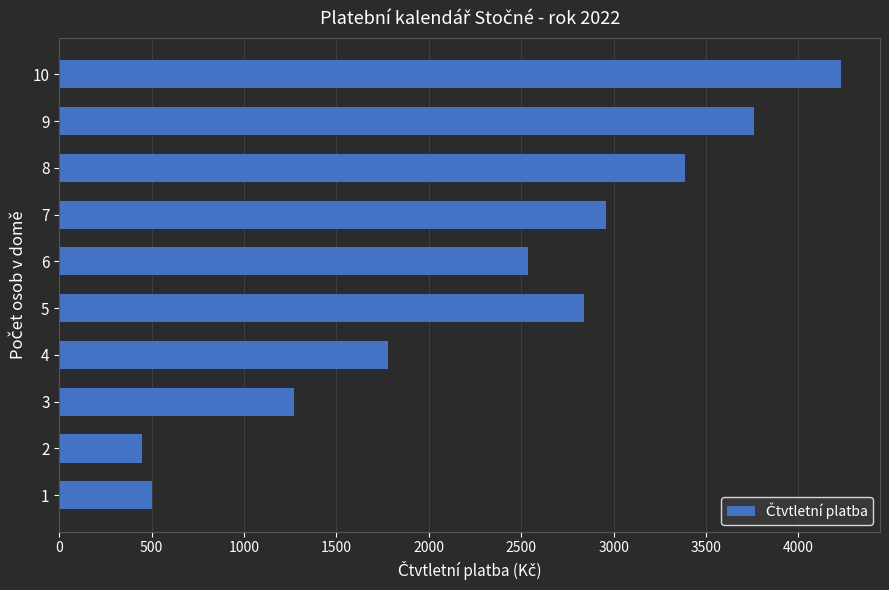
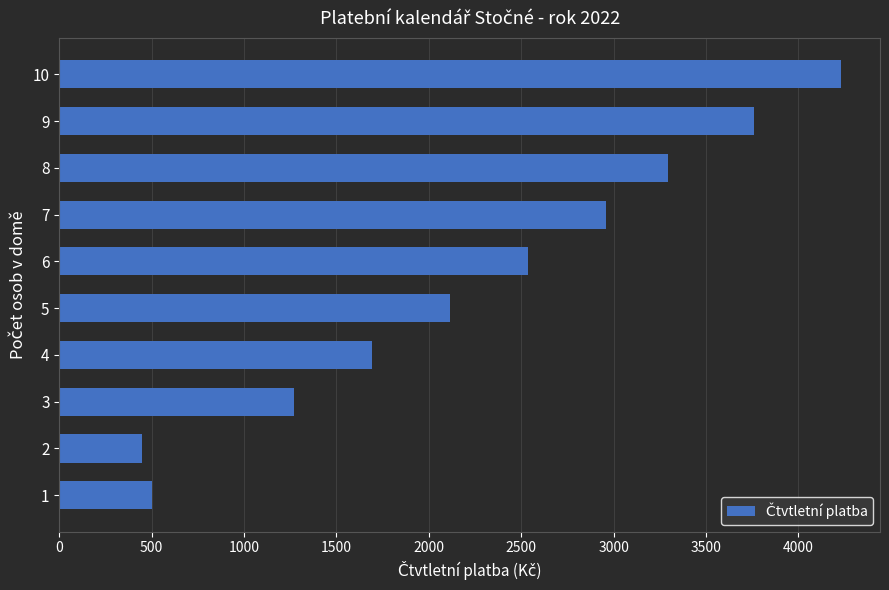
8: 3380 -> 3300
5: 2840 -> 2120
4: 1780 -> 1690
